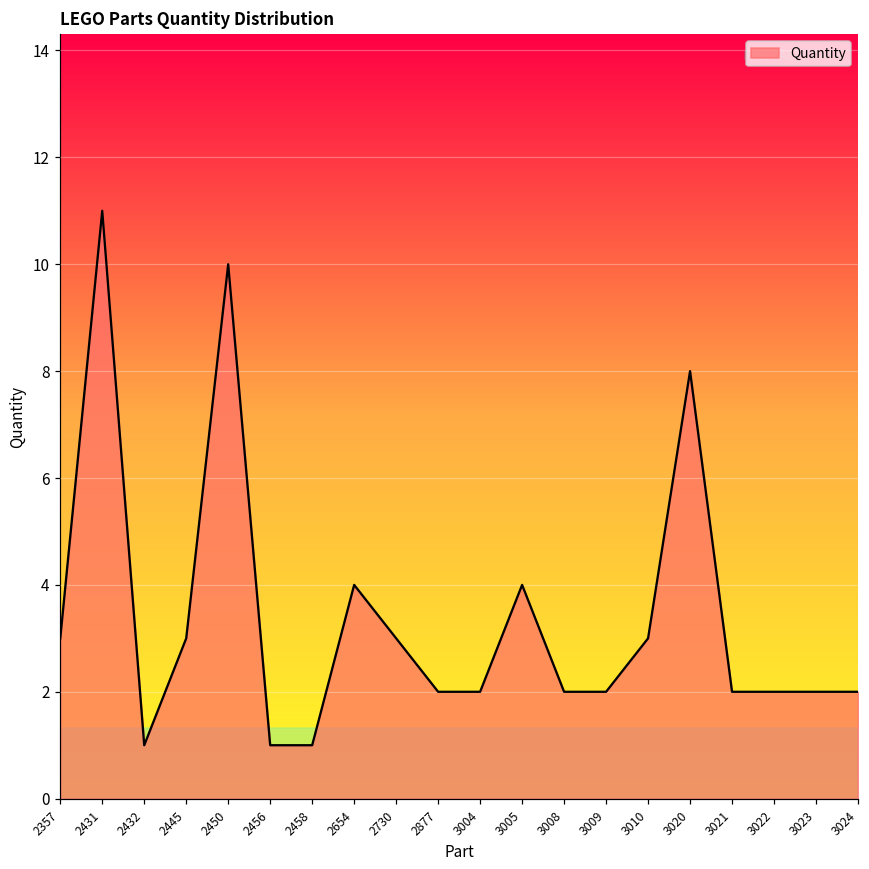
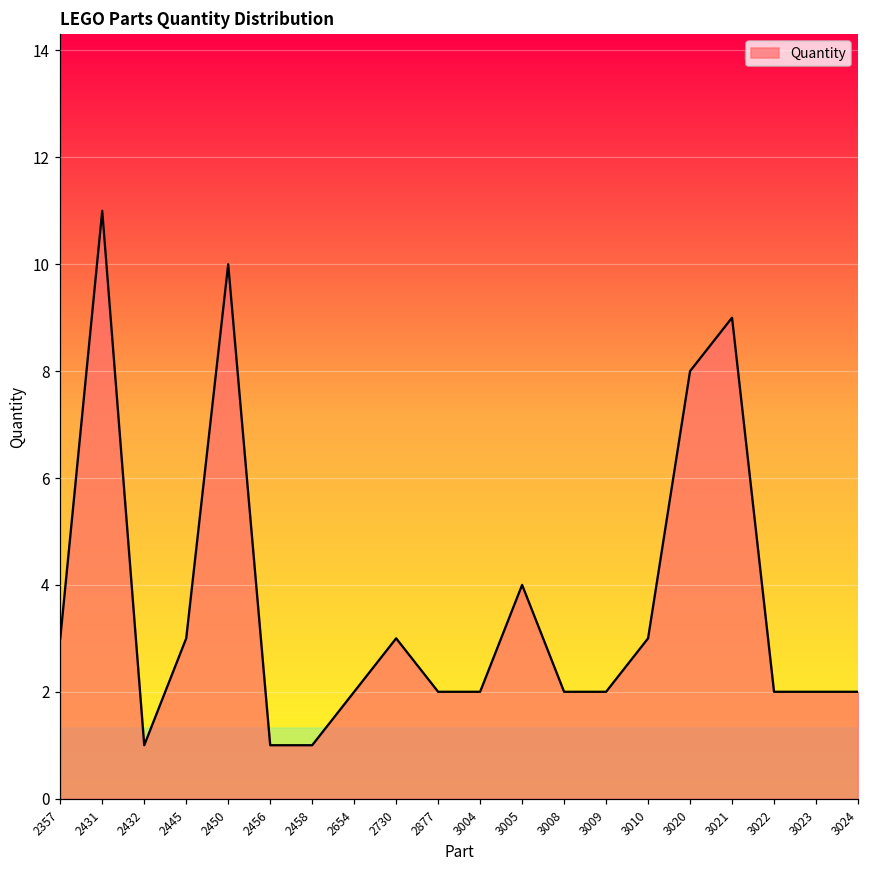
2654: 4 -> 2
3021: 2 -> 9
